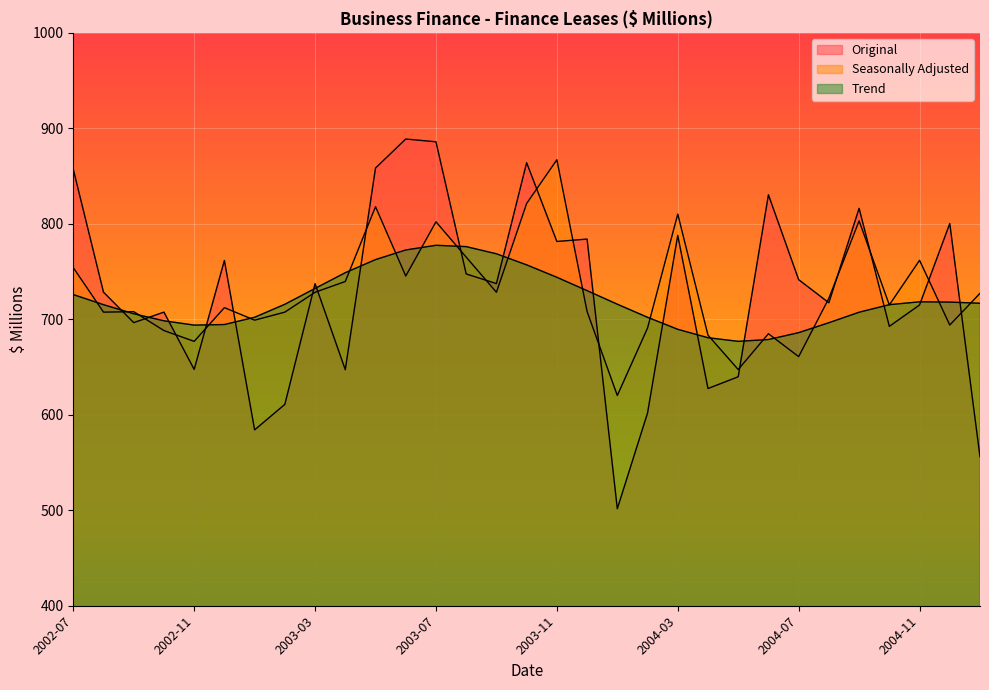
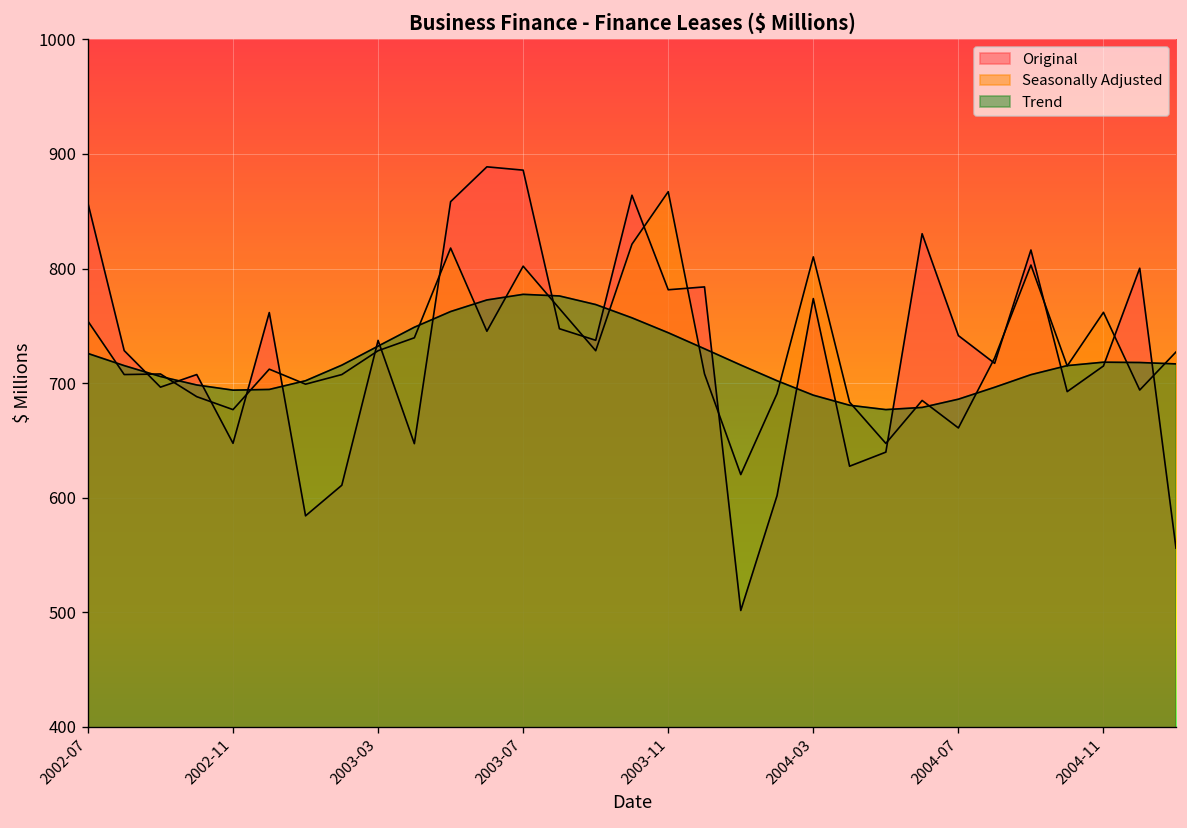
Original, 2004-03: 790 -> 770
